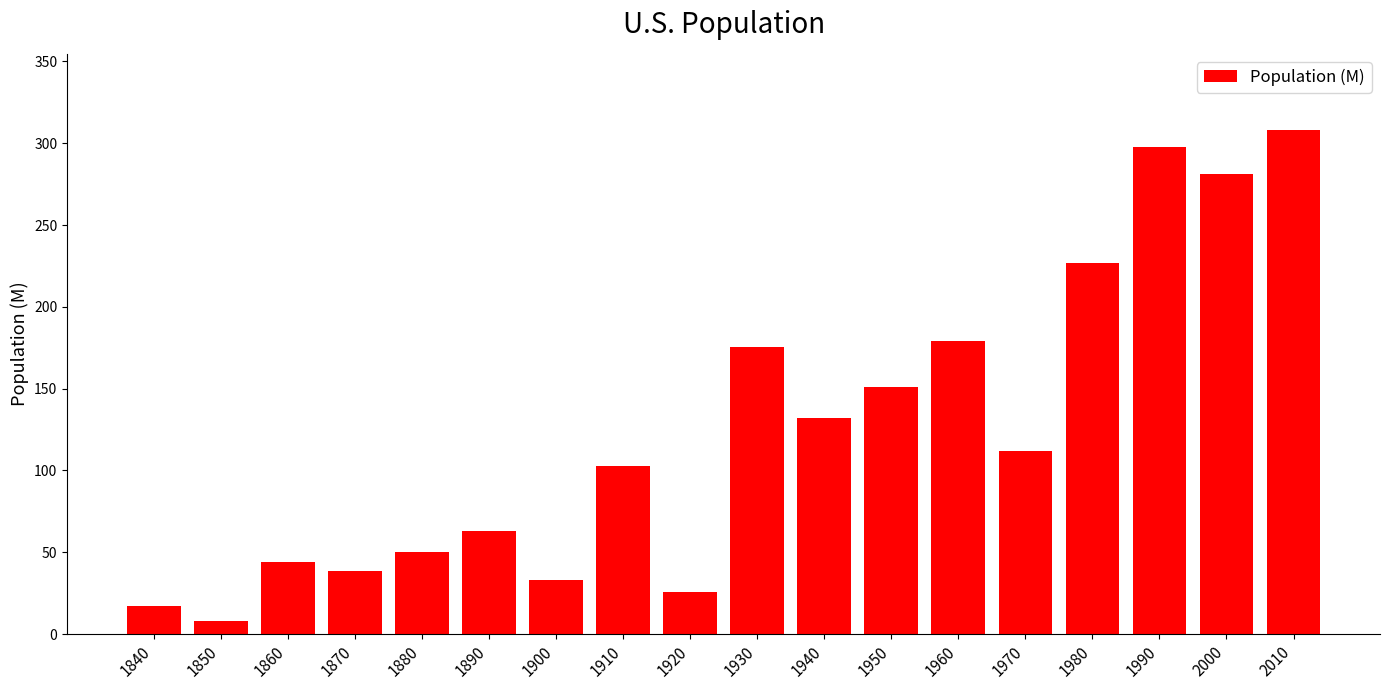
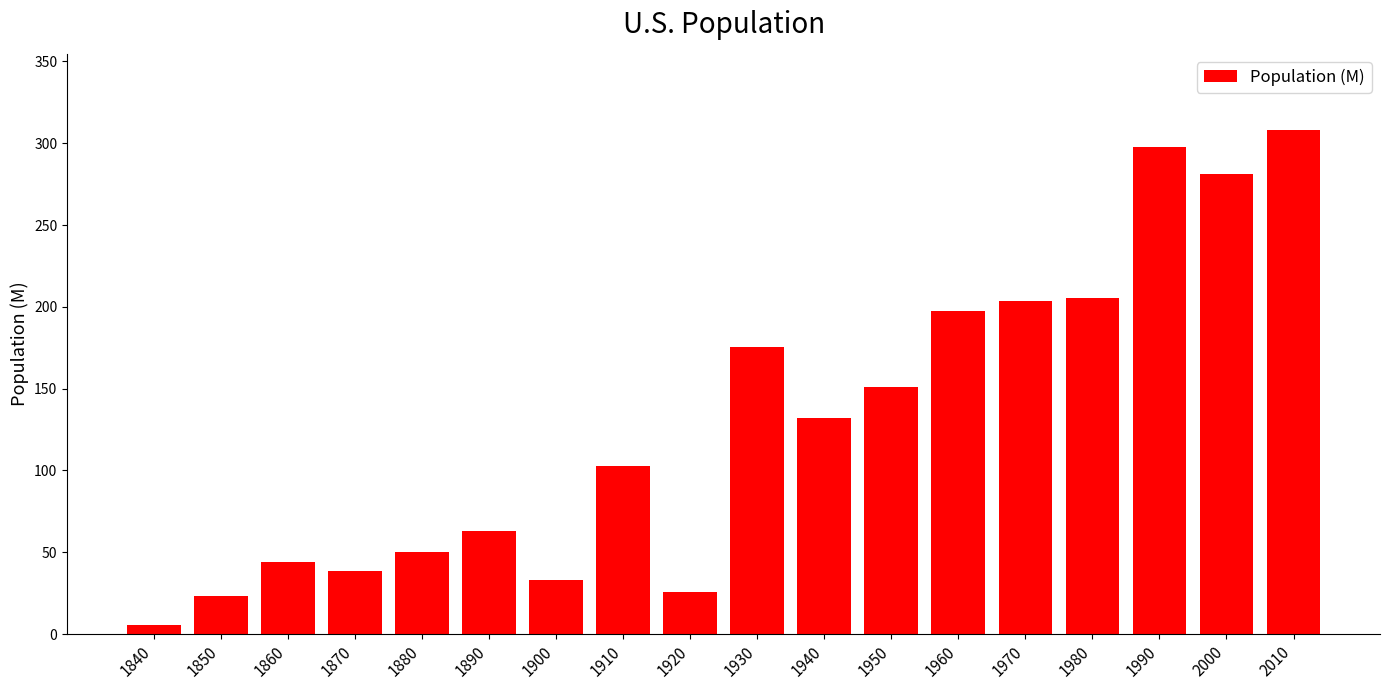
1840: 17 -> 6
1850: 8 -> 23
1960: 179 -> 198
1970: 112 -> 203
1980: 227 -> 206
